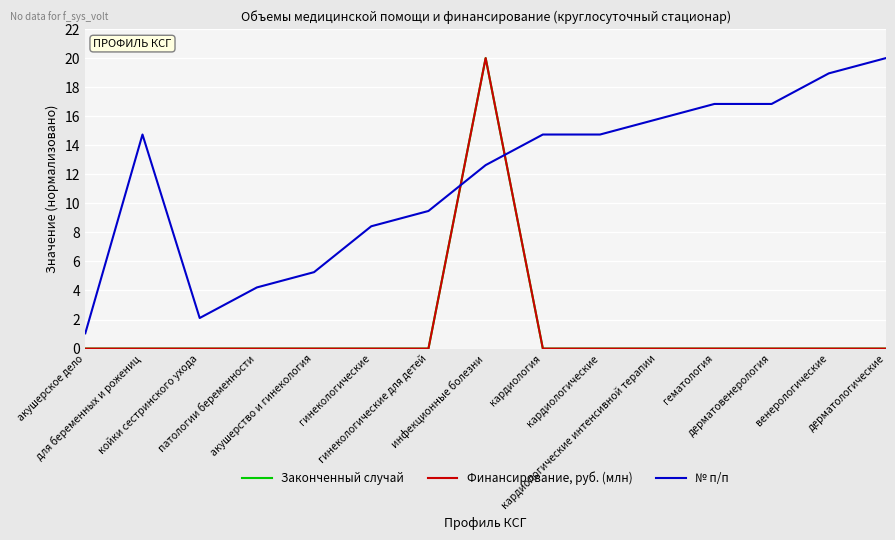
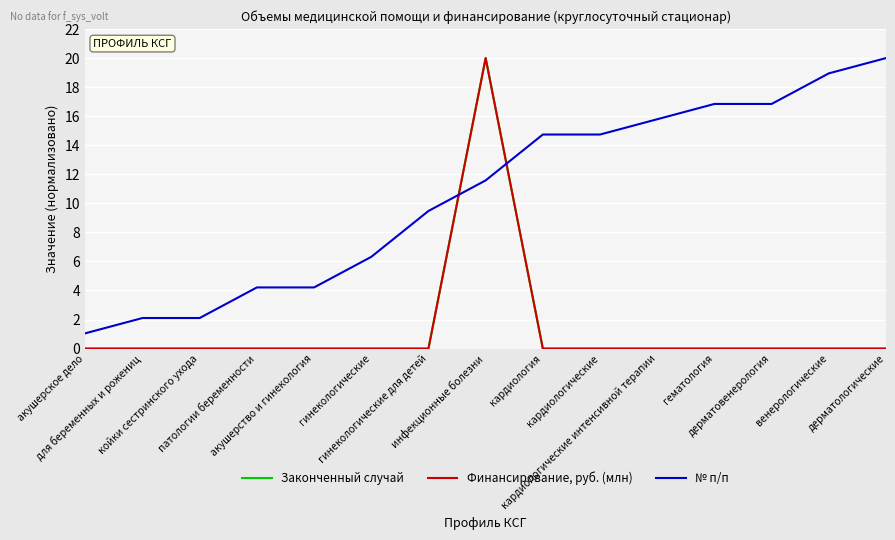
№ п/п, для беременных и рожениц: 14.7 -> 2.1
№ п/п, акушерство и гинекология: 5.3 -> 4.2
№ п/п, гинекологические: 8.4 -> 6.3
№ п/п, инфекционные болезни: 12.6 -> 11.6
